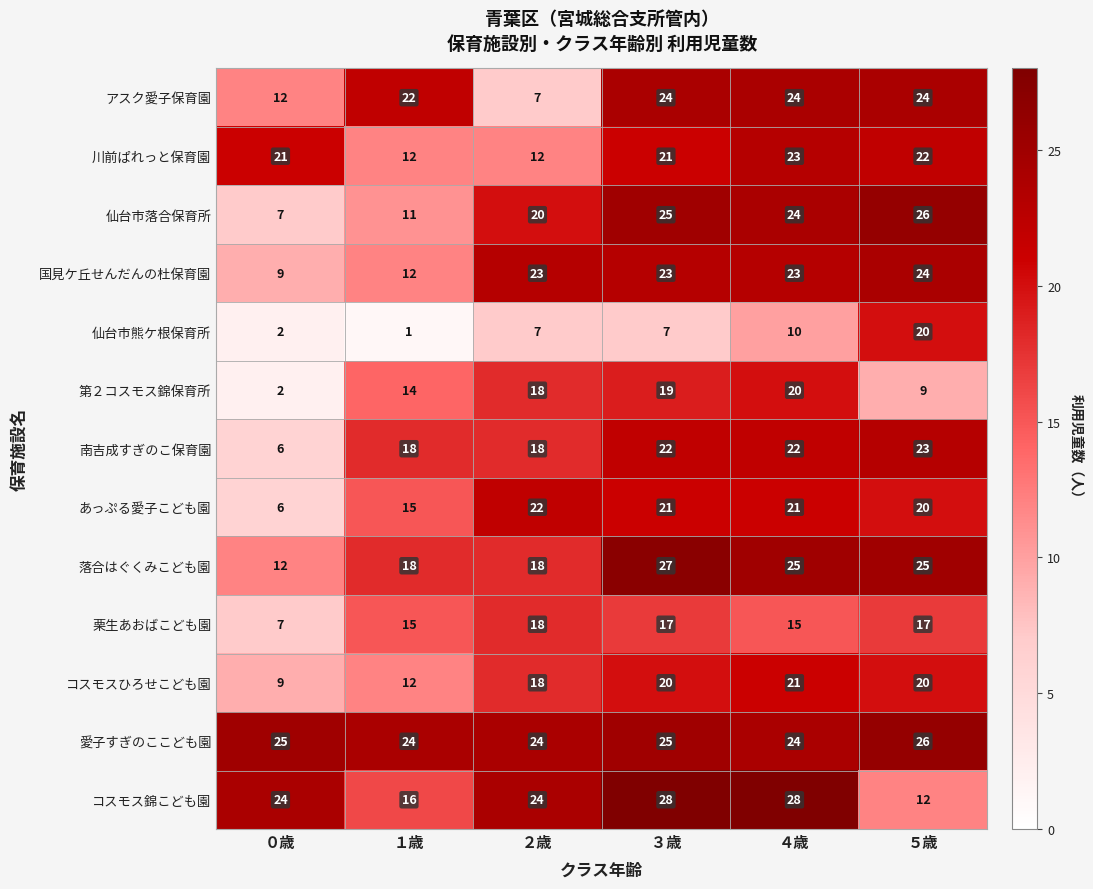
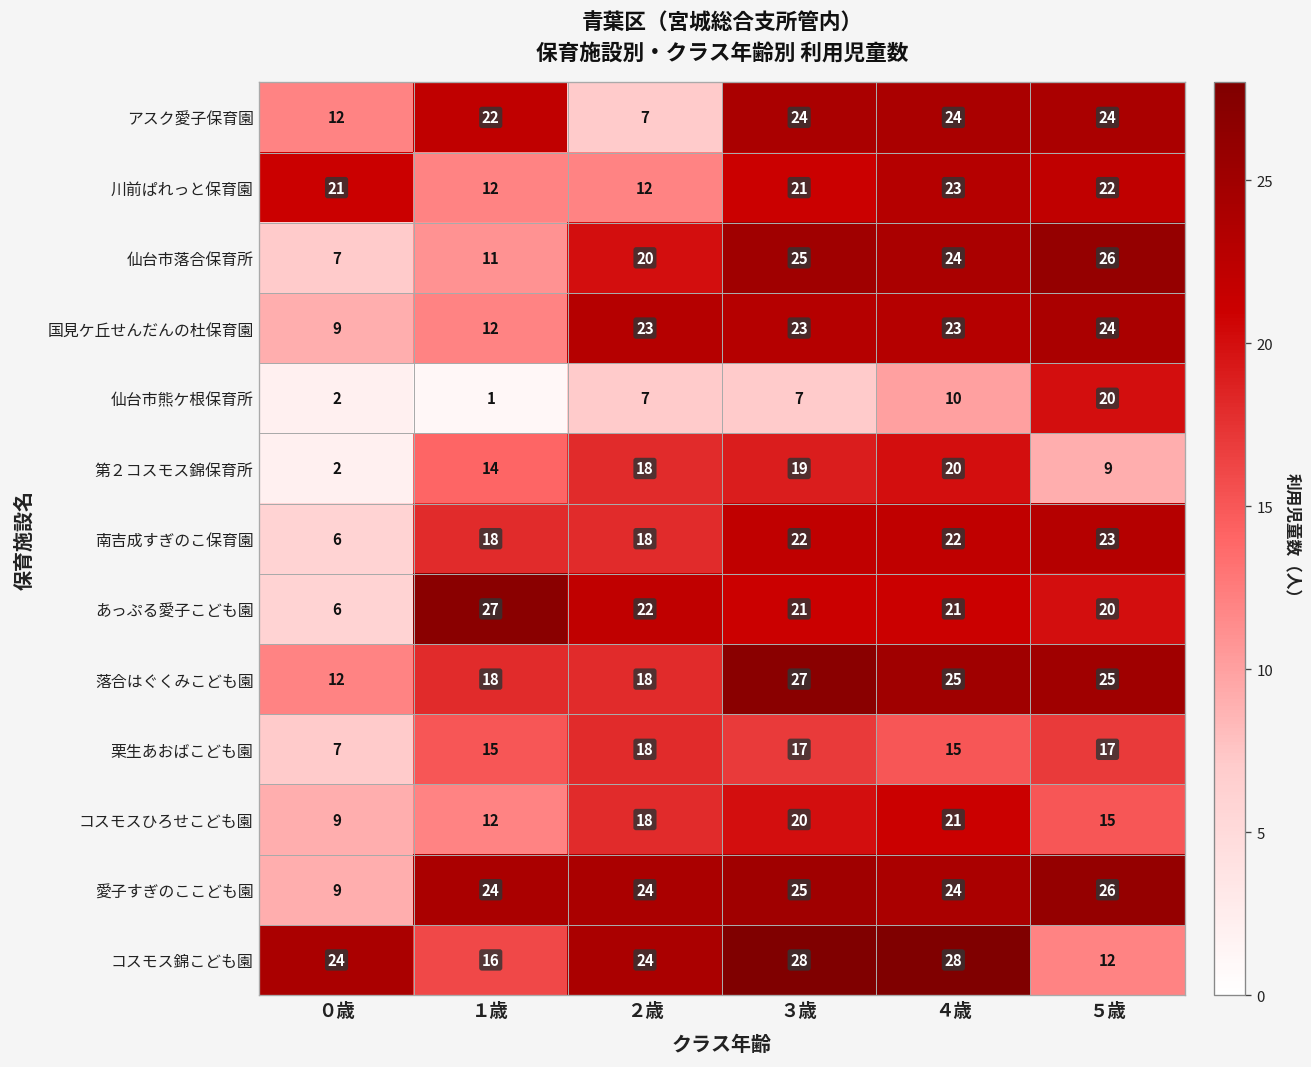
あっぷる愛子こども園, １歳: 15 -> 27
コスモスひろせこども園, ５歳: 20 -> 15
愛子すぎのここども園, ０歳: 25 -> 9
